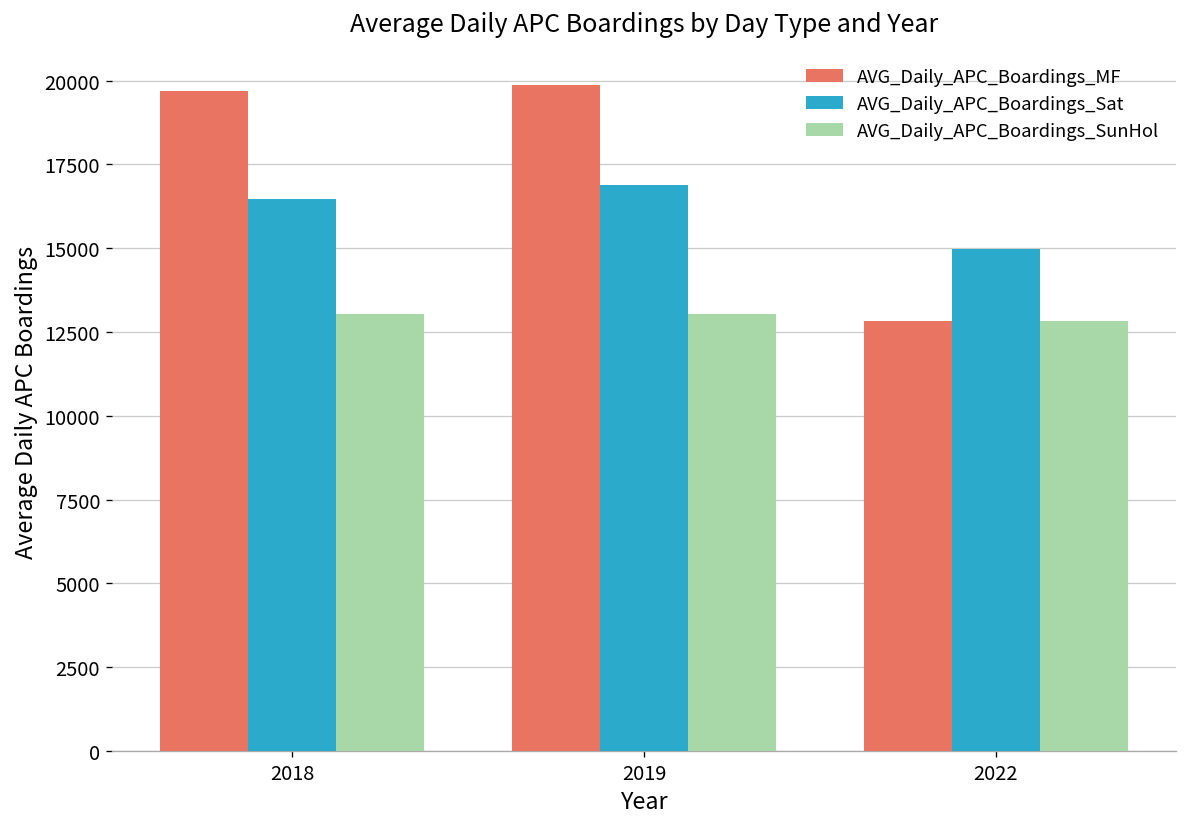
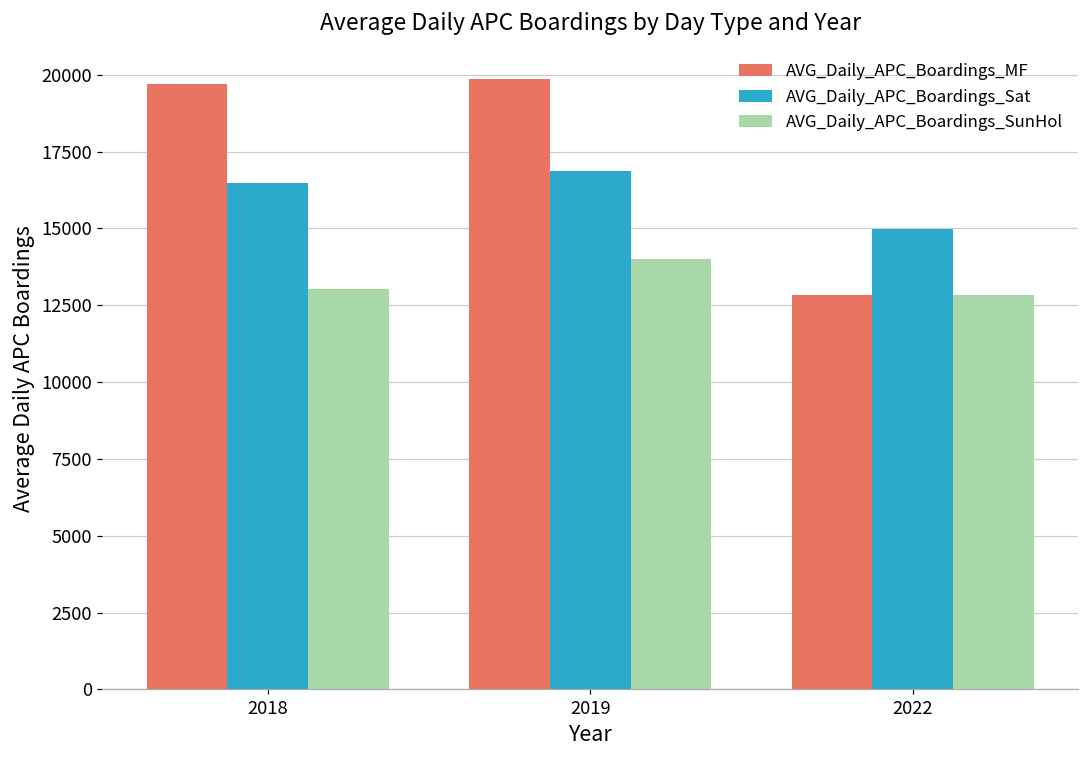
AVG_Daily_APC_Boardings_SunHol, 2019: 13000 -> 14000
